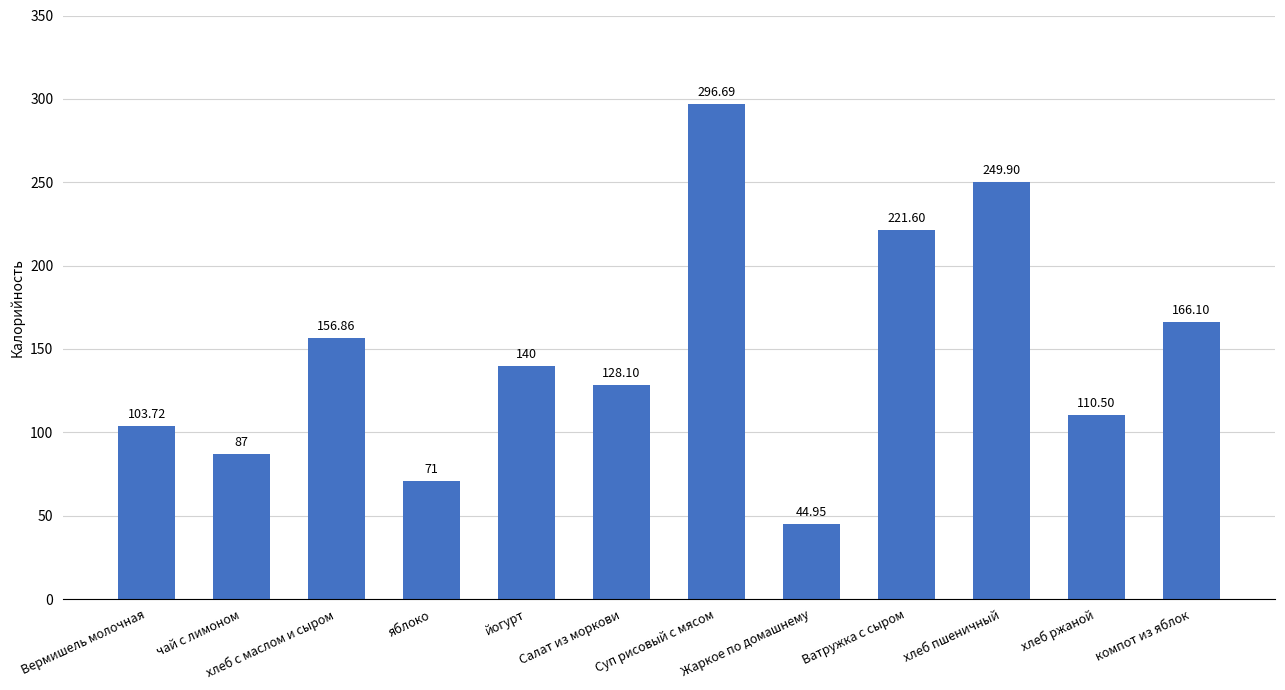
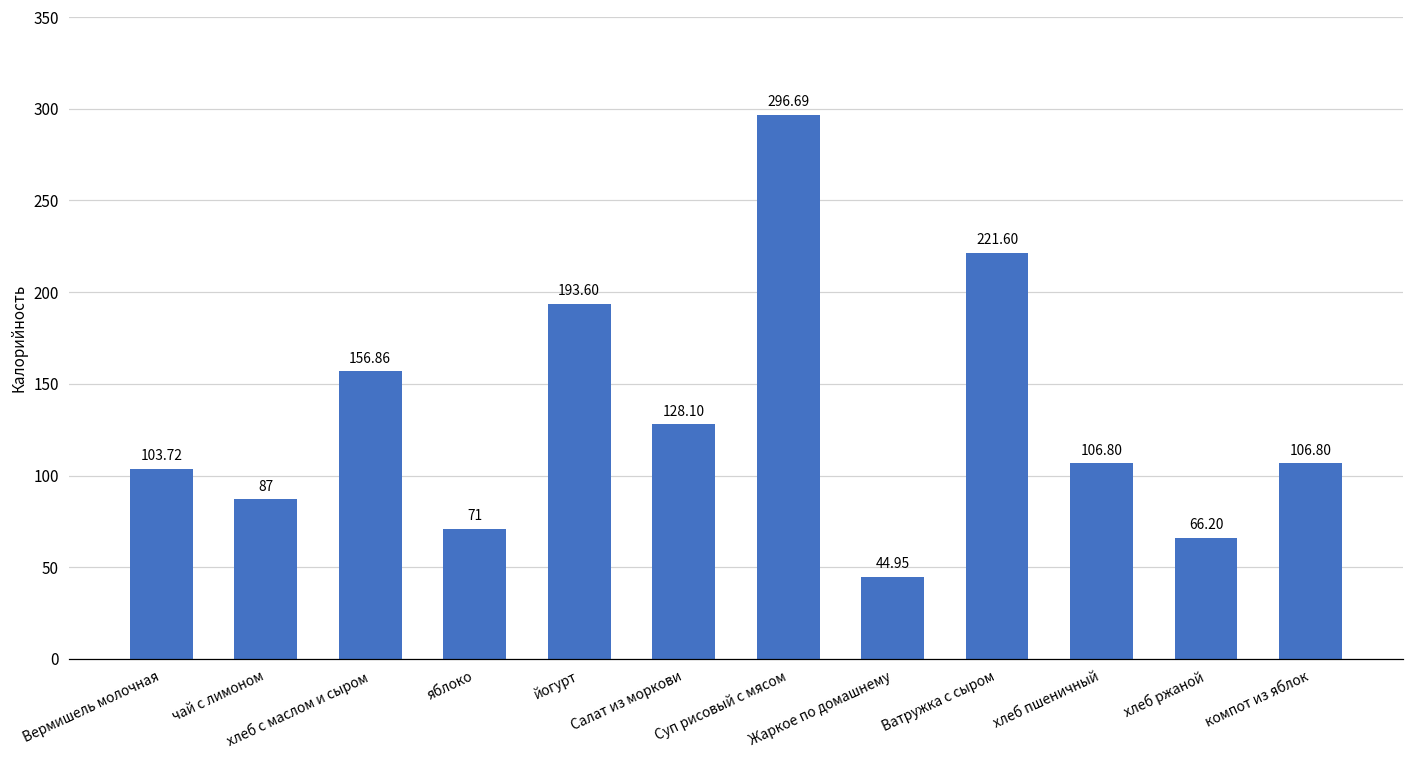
йогурт: 140 -> 193.60
хлеб пшеничный: 249.90 -> 106.80
хлеб ржаной: 110.50 -> 66.20
компот из яблок: 166.10 -> 106.80
